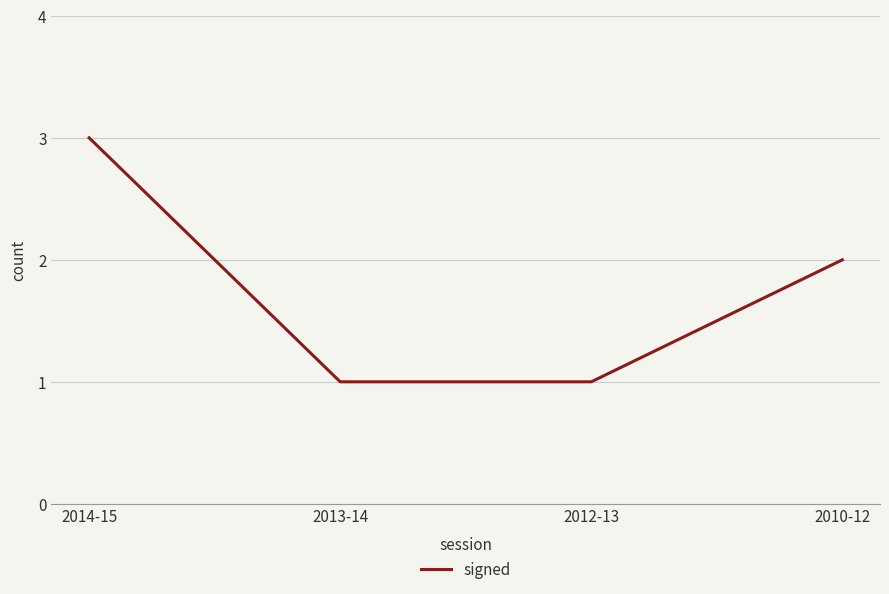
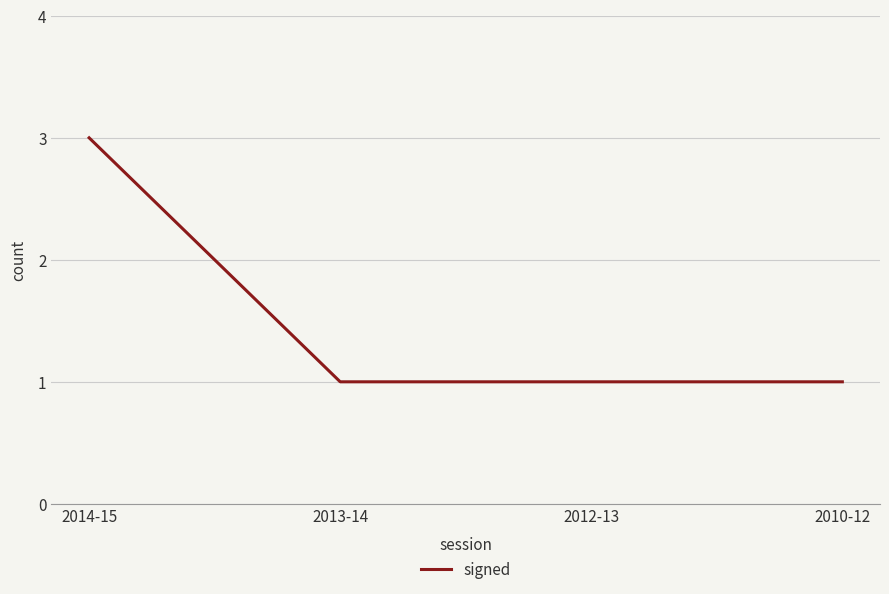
2010-12: 2 -> 1
